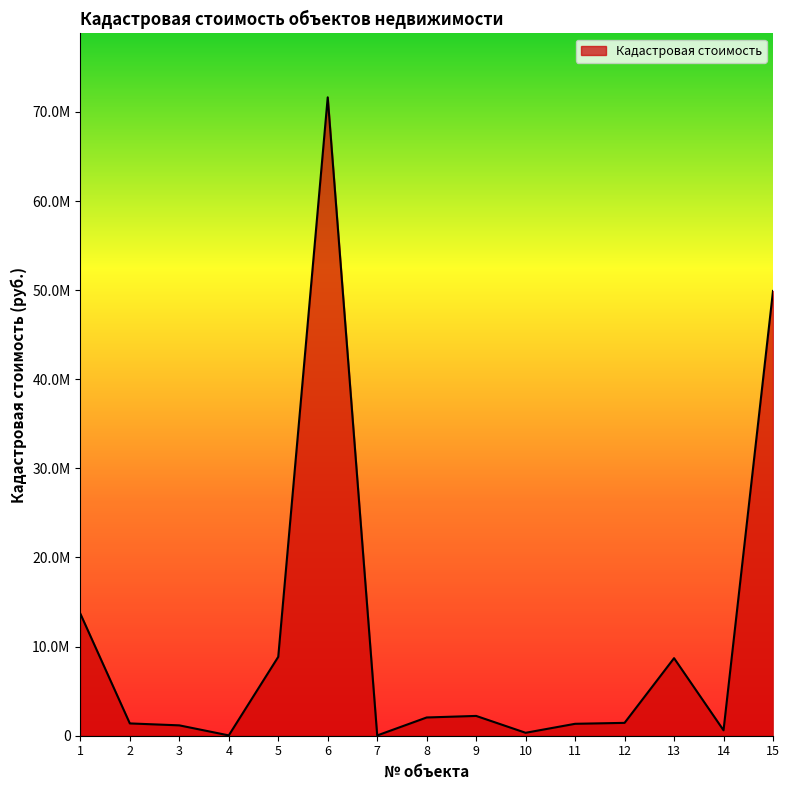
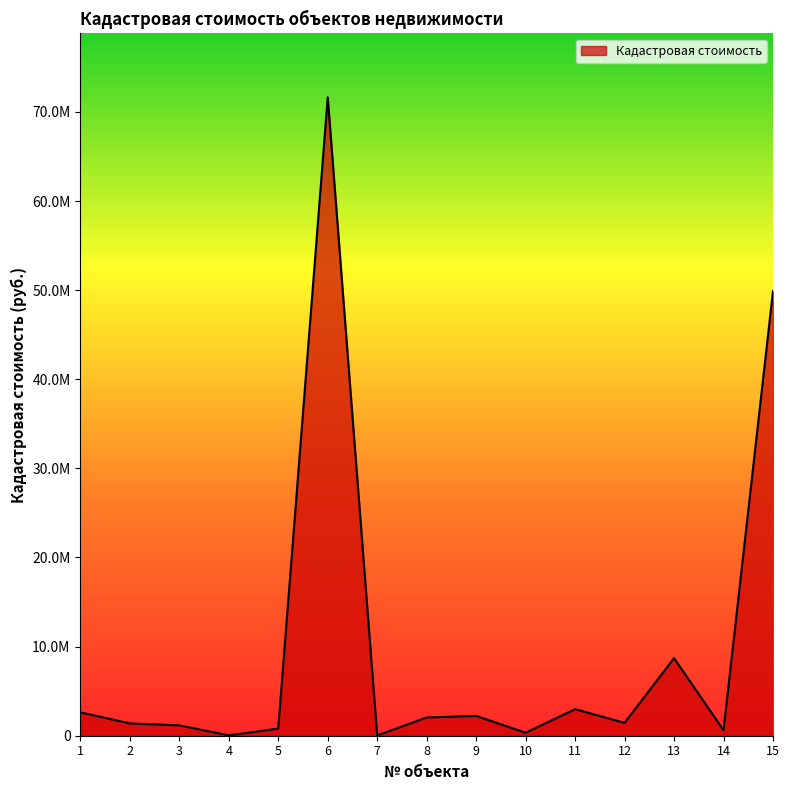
1: 14000000 -> 3000000
5: 9000000 -> 1000000
11: 1000000 -> 3000000
